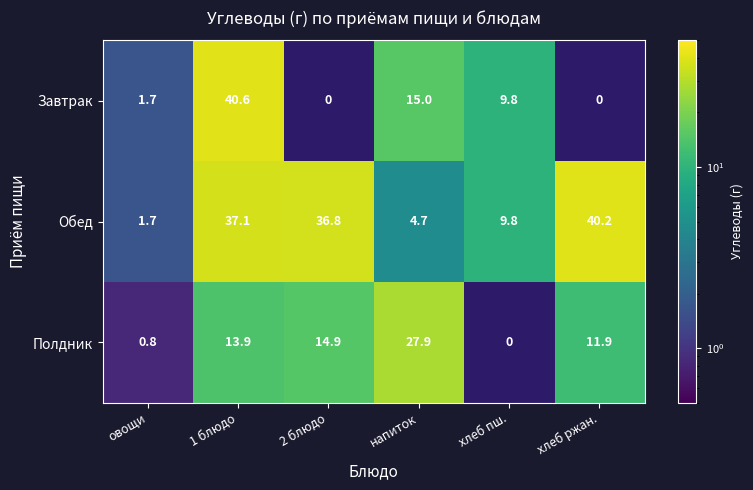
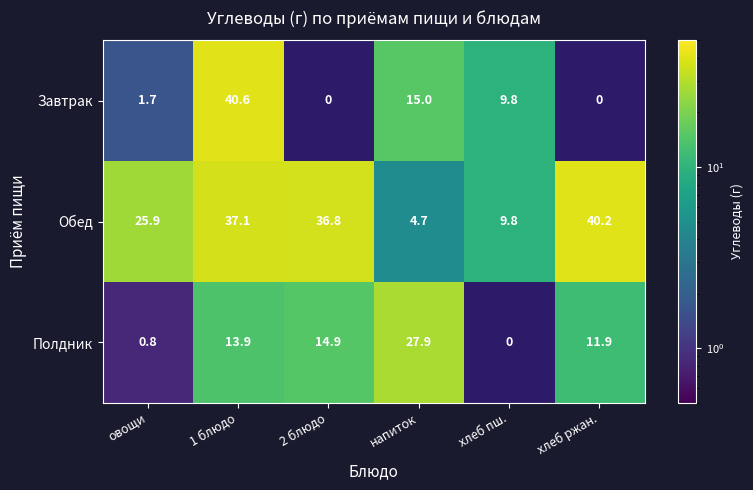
Обед, овощи: 1.7 -> 25.9
